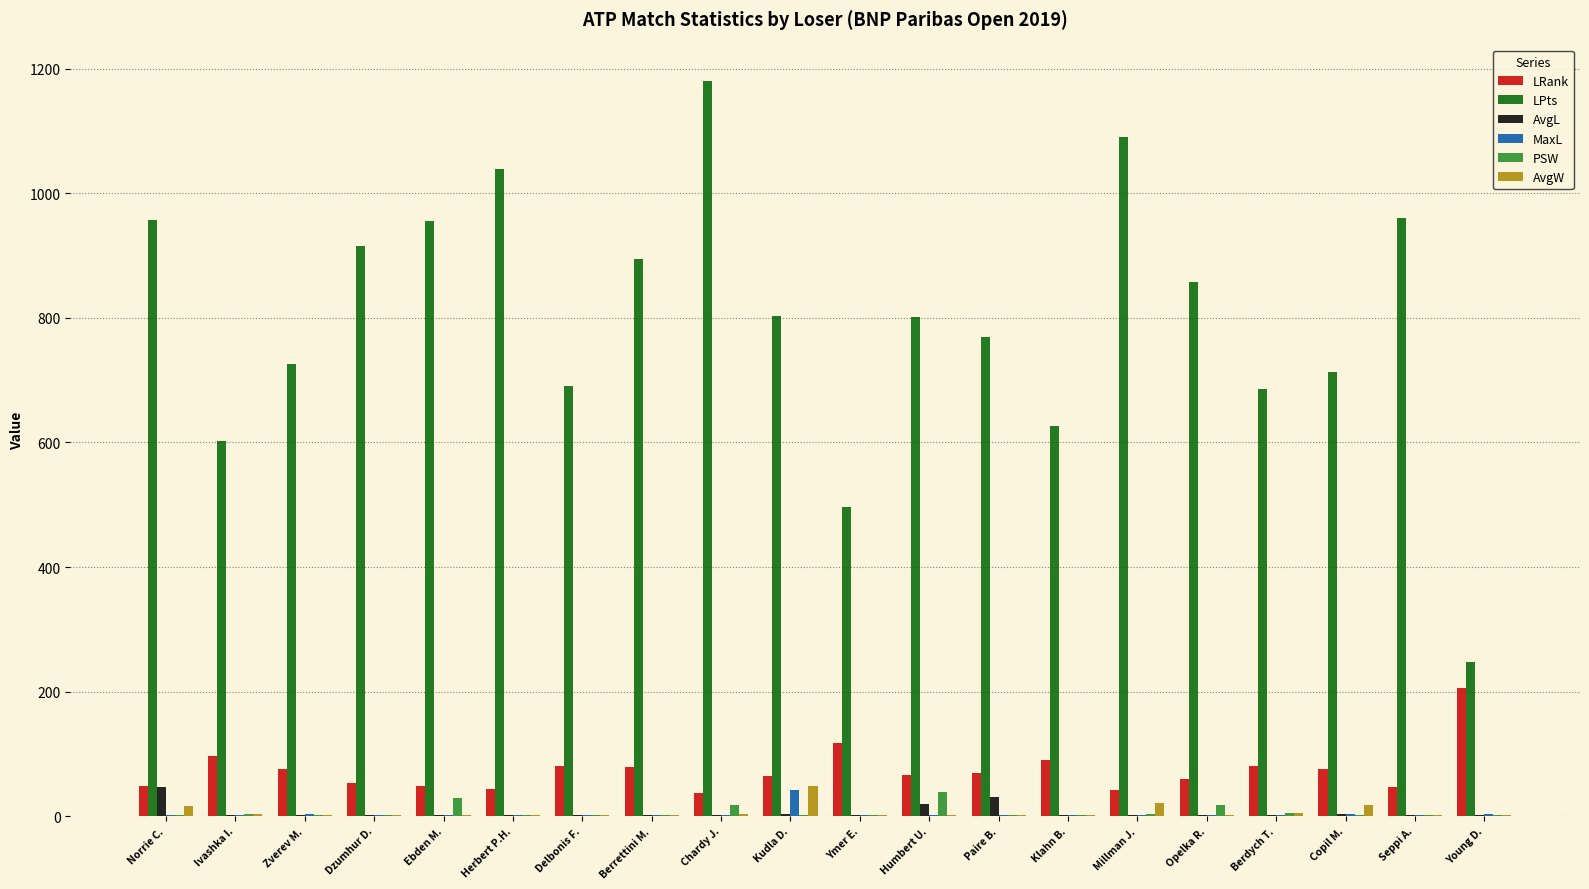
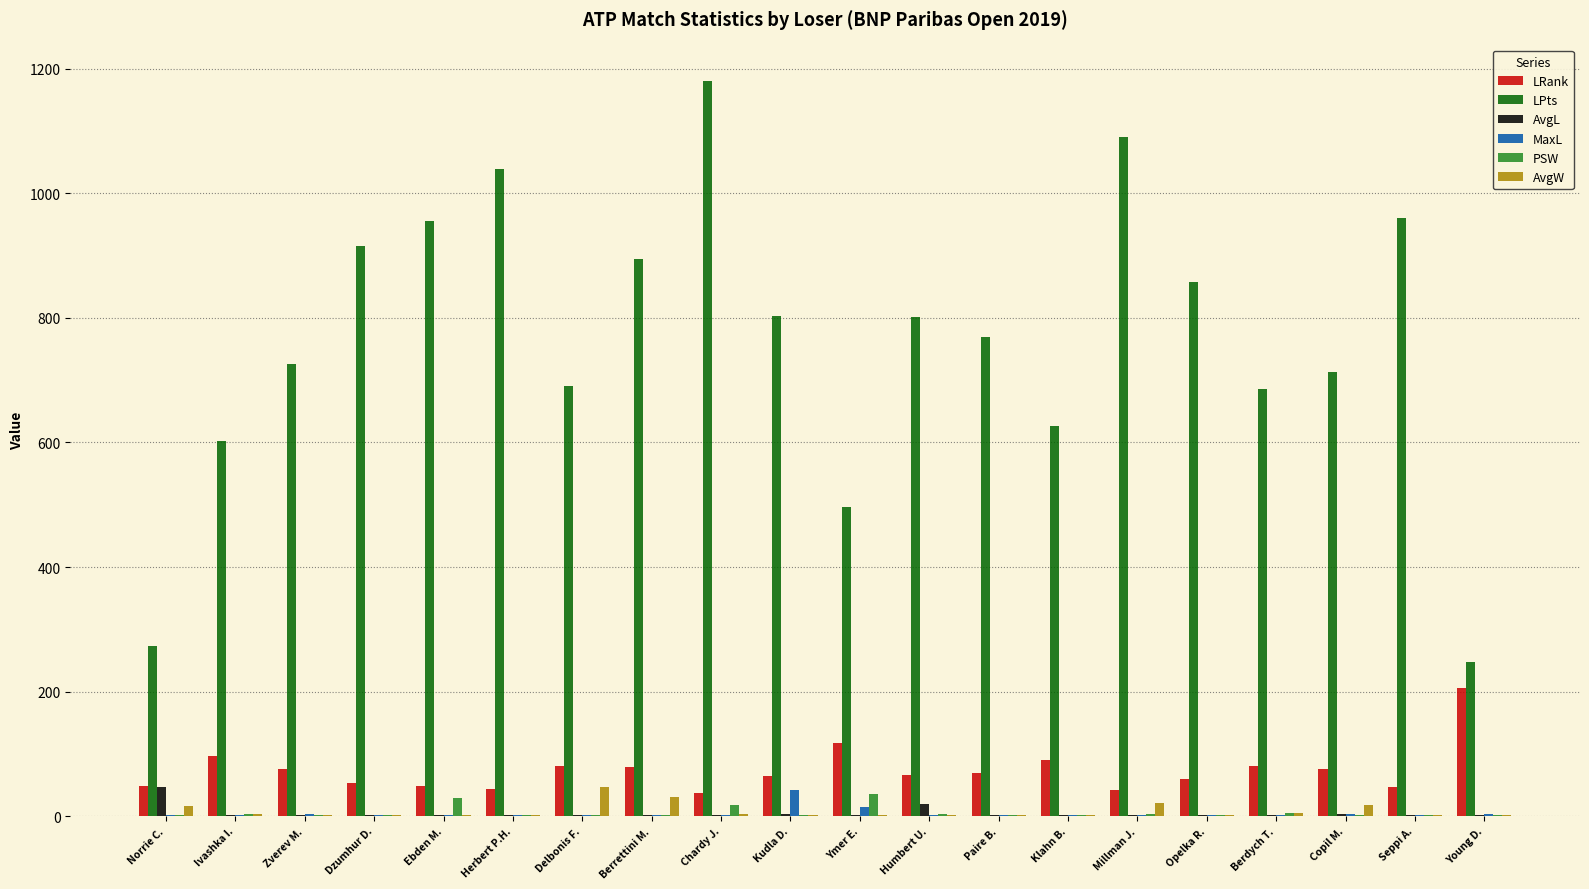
LPts, Norrie C.: 960 -> 270
AvgW, Delbonis F.: 0 -> 50
AvgW, Berrettini M.: 0 -> 30
AvgW, Kudla D.: 50 -> 0
MaxL, Ymer E.: 0 -> 20
PSW, Ymer E.: 0 -> 40
PSW, Humbert U.: 40 -> 0
AvgL, Paire B.: 30 -> 0
PSW, Opelka R.: 20 -> 0
